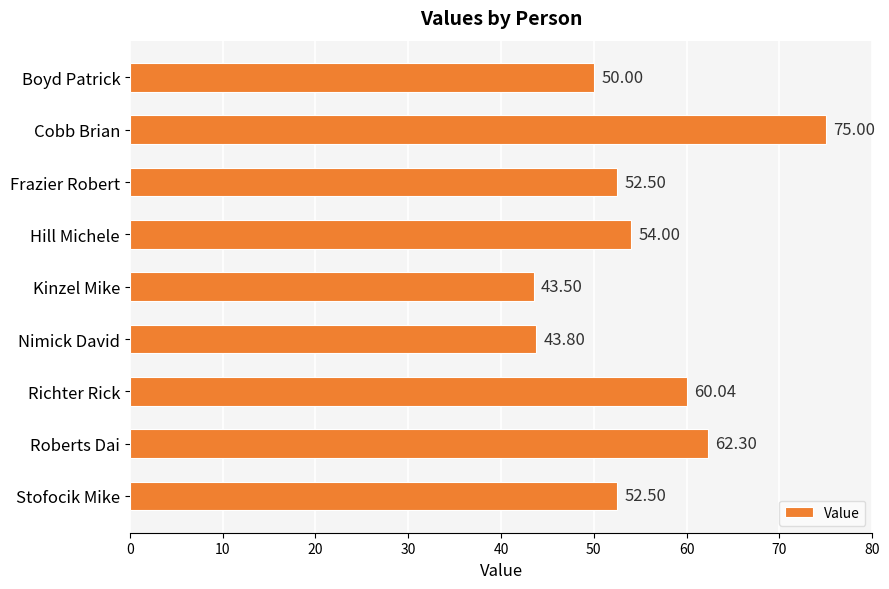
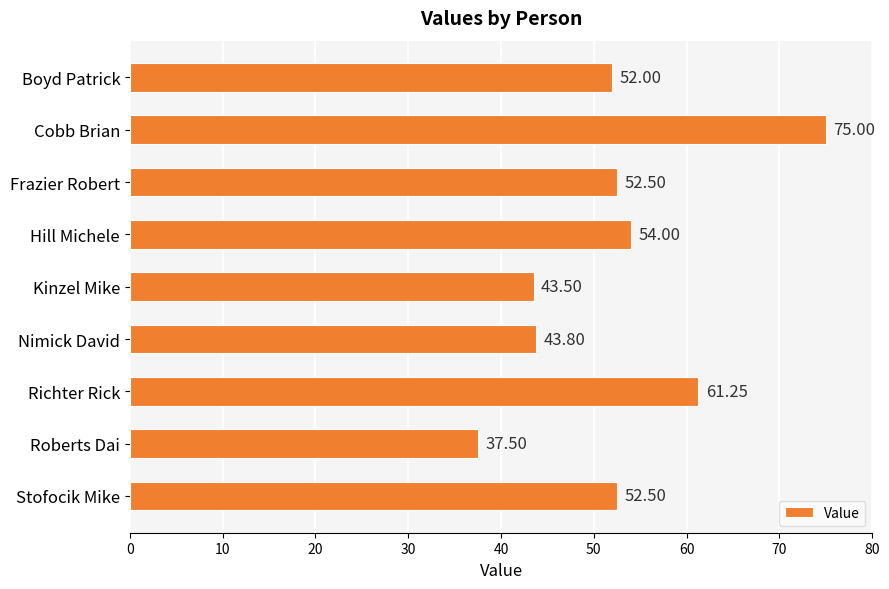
Boyd Patrick: 50.00 -> 52.00
Richter Rick: 60.04 -> 61.25
Roberts Dai: 62.30 -> 37.50
